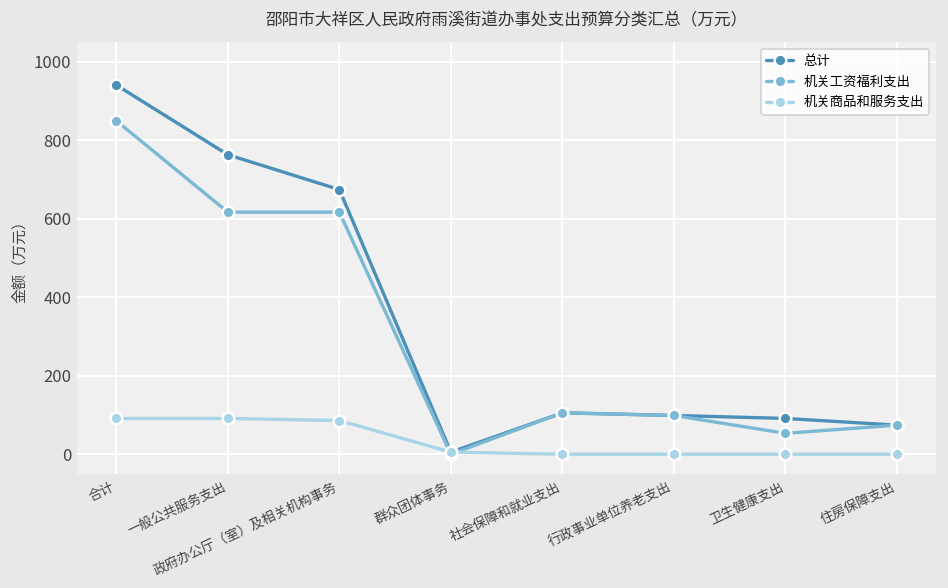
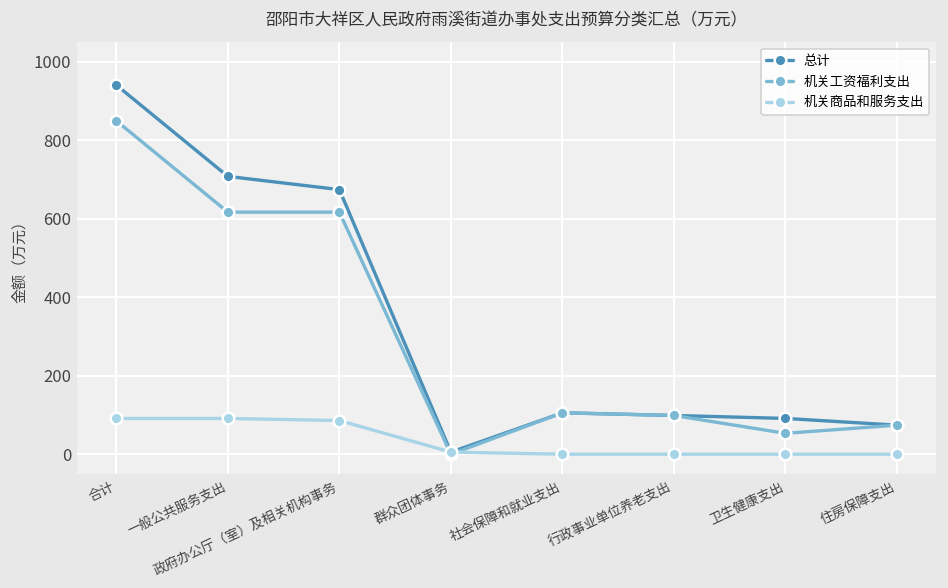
总计, 一般公共服务支出: 760 -> 710
